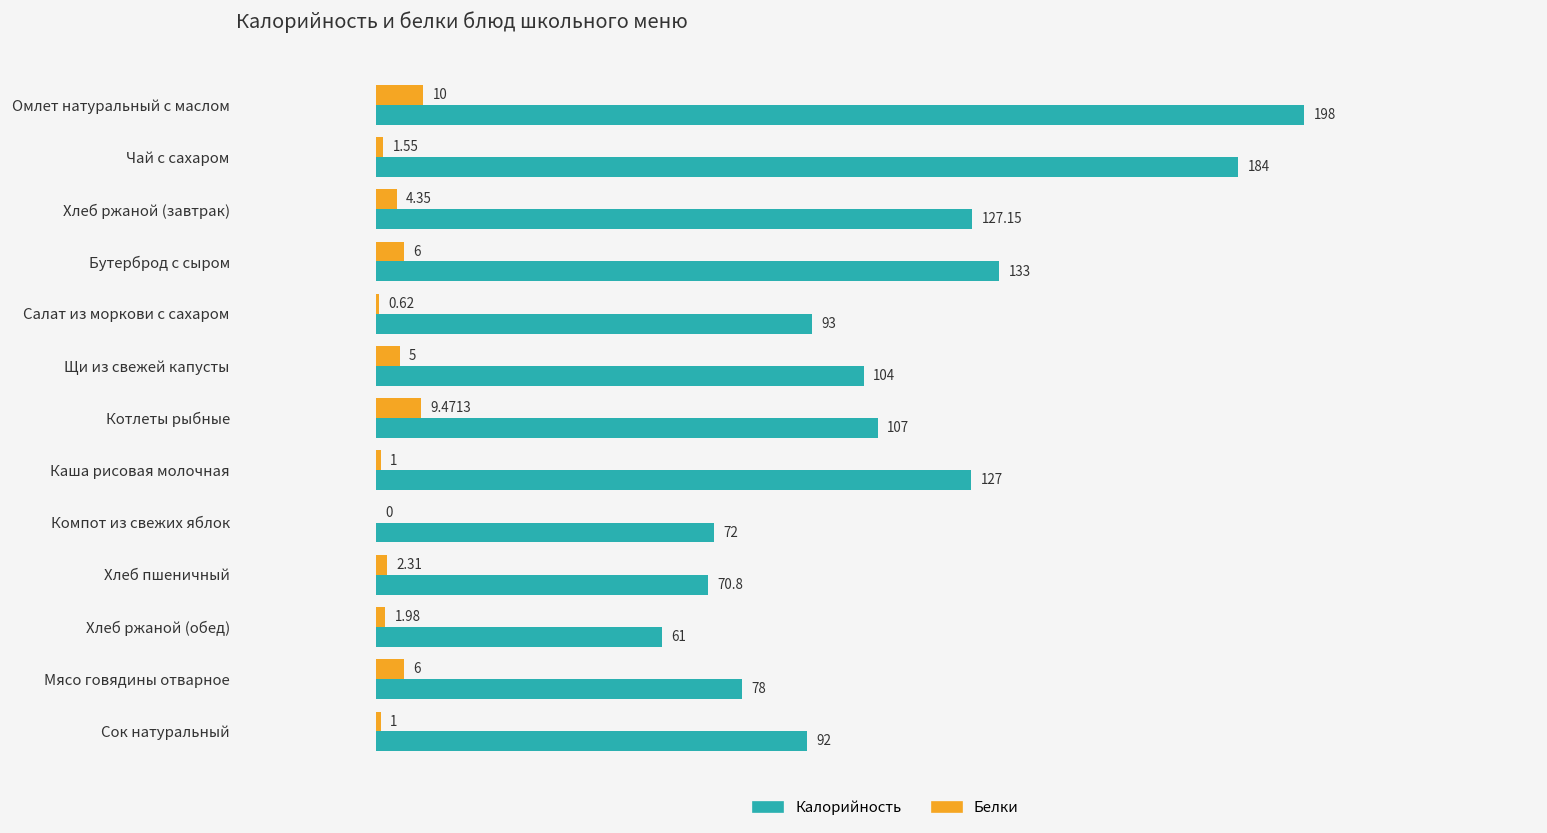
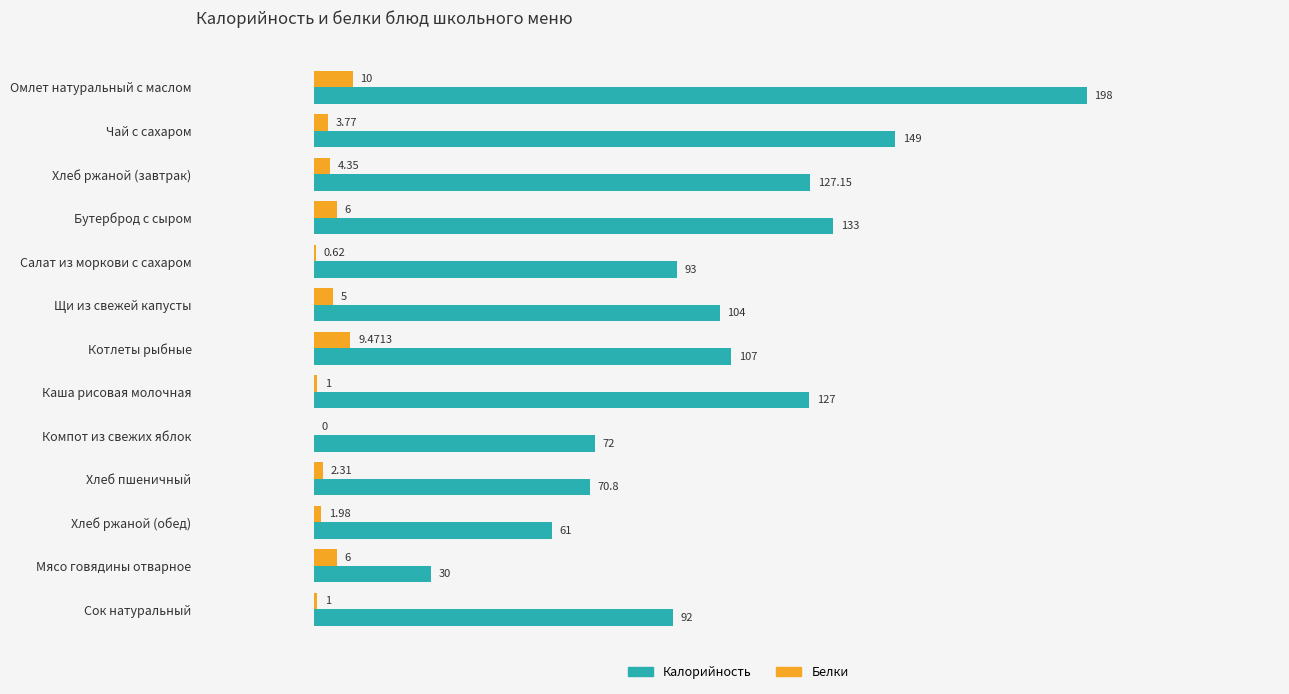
Белки, Чай с сахаром: 1.55 -> 3.77
Калорийность, Чай с сахаром: 184 -> 149
Калорийность, Мясо говядины отварное: 78 -> 30
